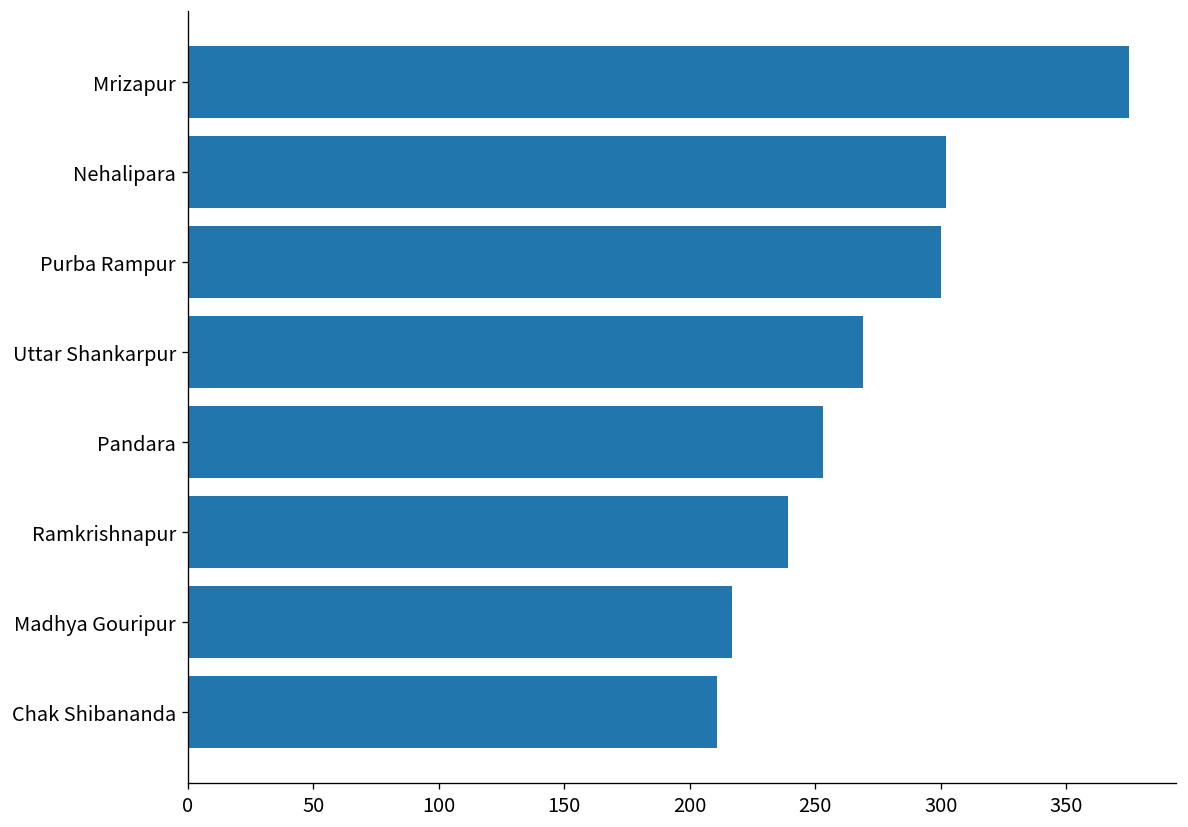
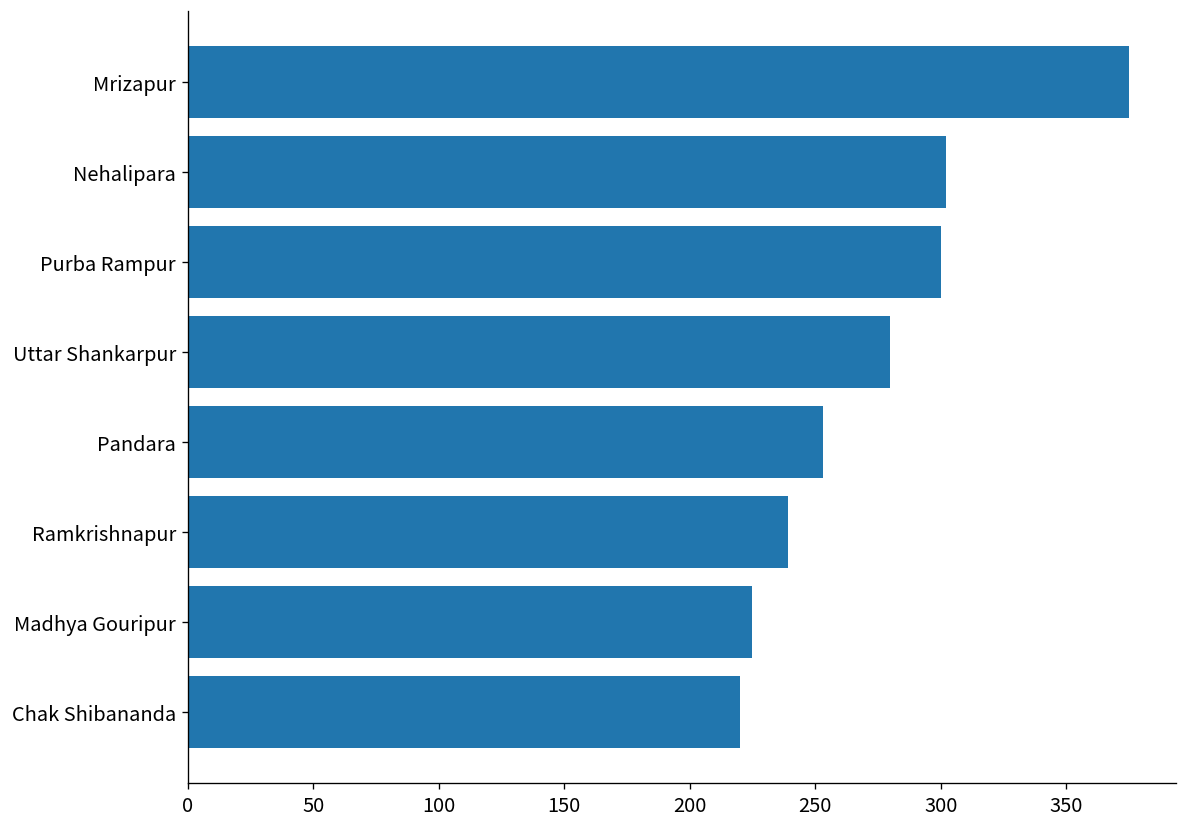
Uttar Shankarpur: 269 -> 280
Madhya Gouripur: 217 -> 225
Chak Shibananda: 211 -> 220
